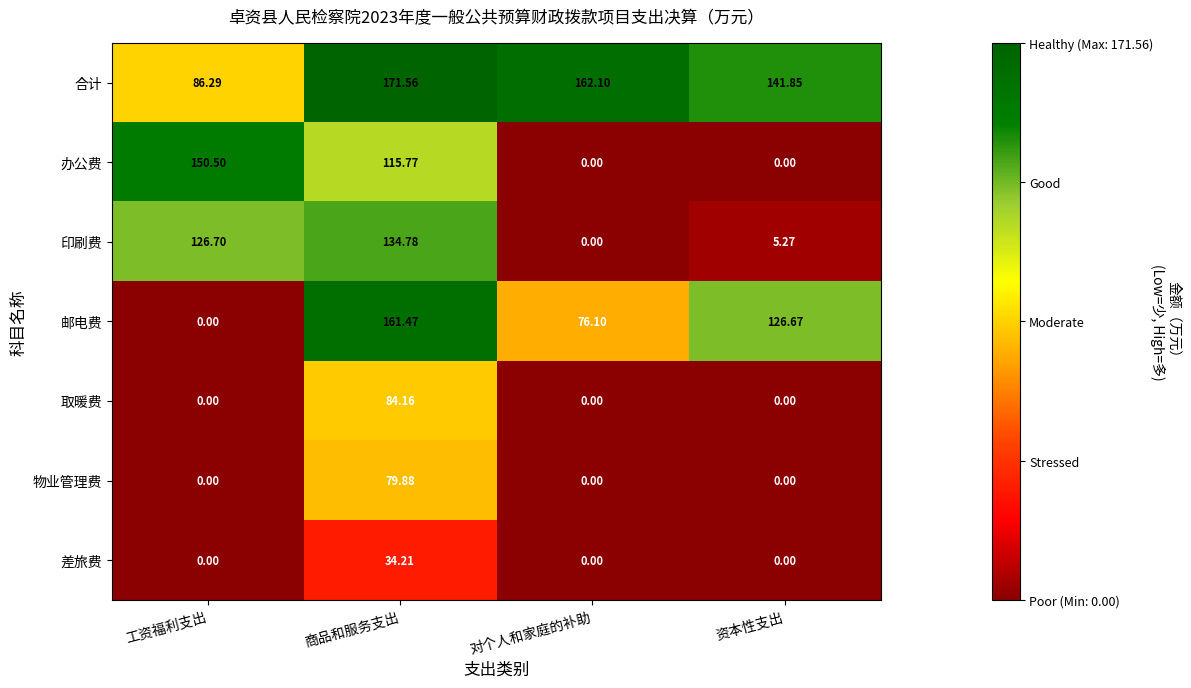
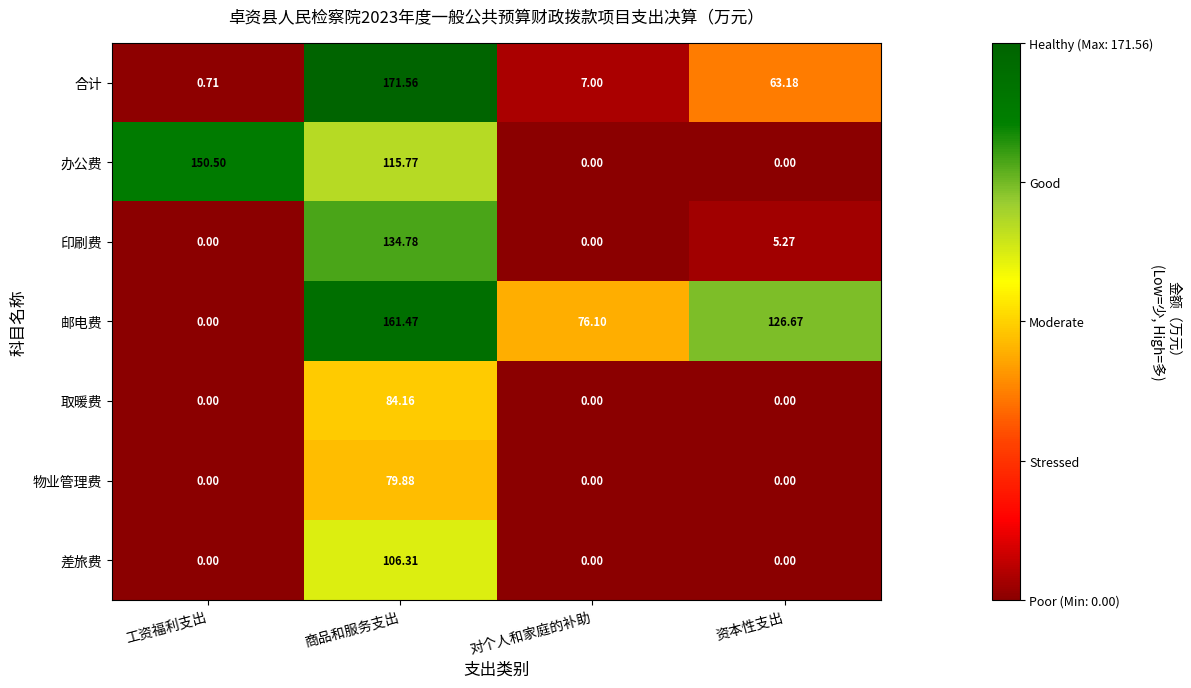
合计, 工资福利支出: 86.29 -> 0.71
合计, 对个人和家庭的补助: 162.10 -> 7.00
合计, 资本性支出: 141.85 -> 63.18
印刷费, 工资福利支出: 126.70 -> 0.00
差旅费, 商品和服务支出: 34.21 -> 106.31
